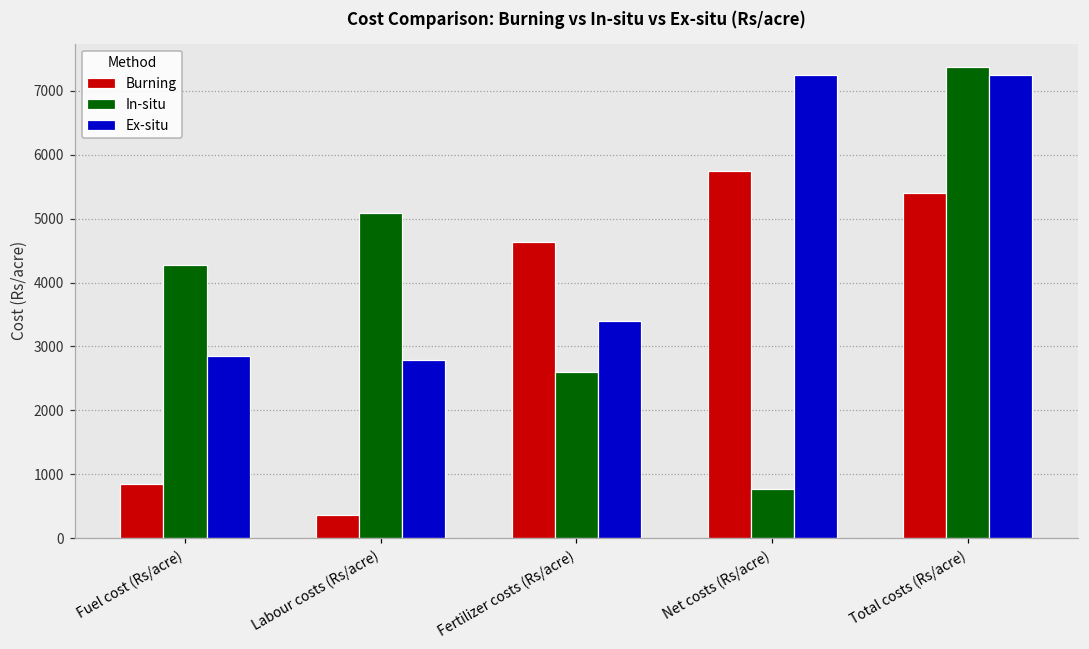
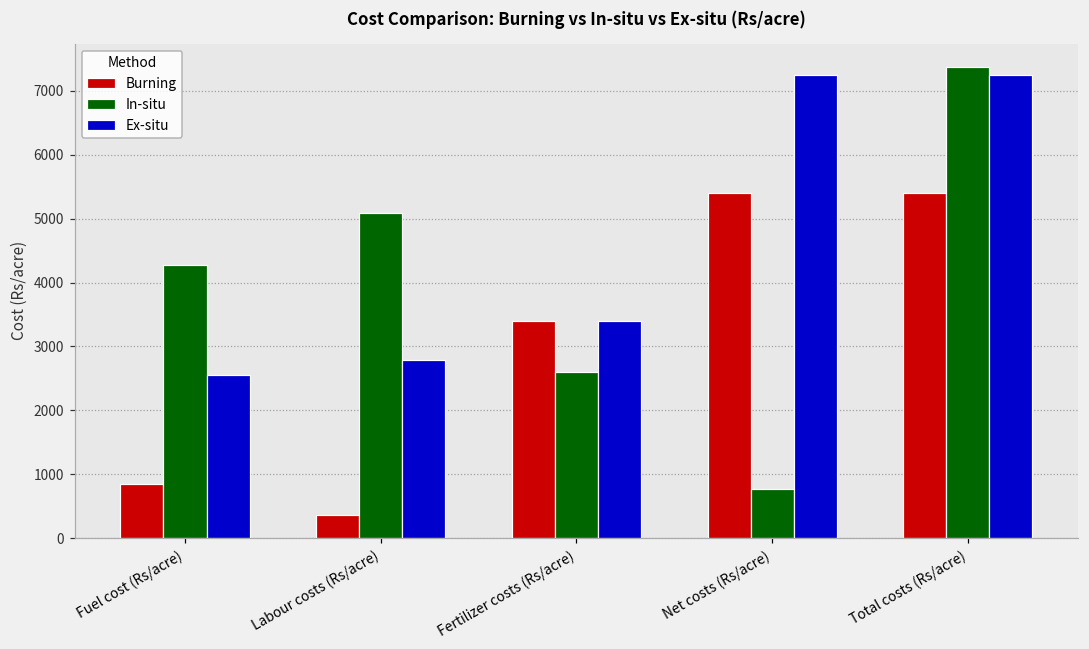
Ex-situ, Fuel cost (Rs/acre): 2900 -> 2600
Burning, Fertilizer costs (Rs/acre): 4600 -> 3400
Burning, Net costs (Rs/acre): 5700 -> 5400
